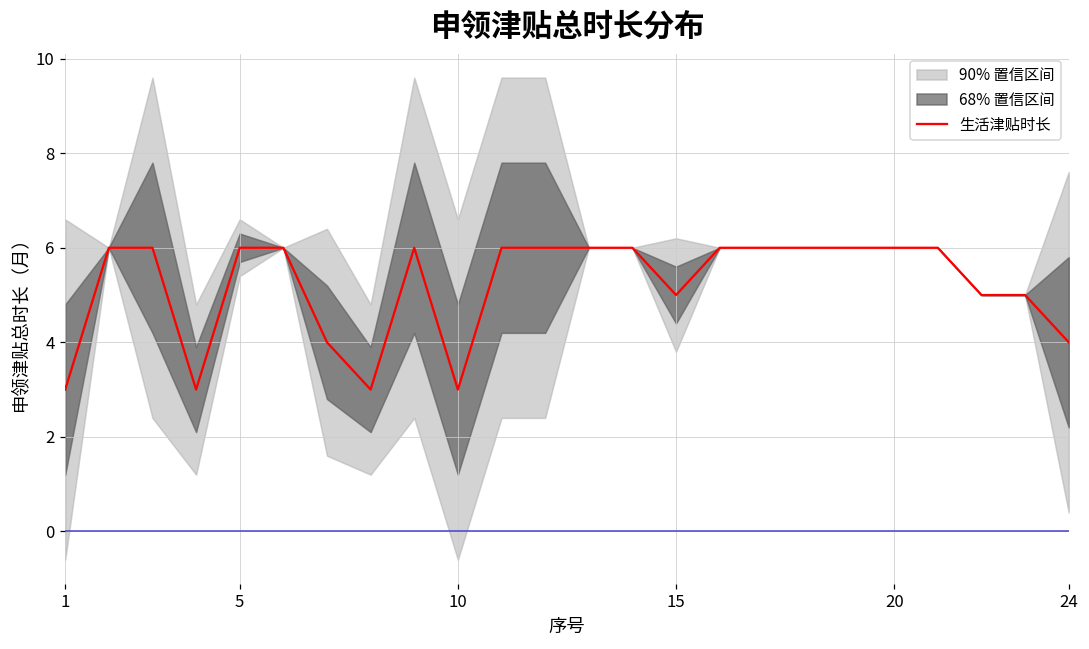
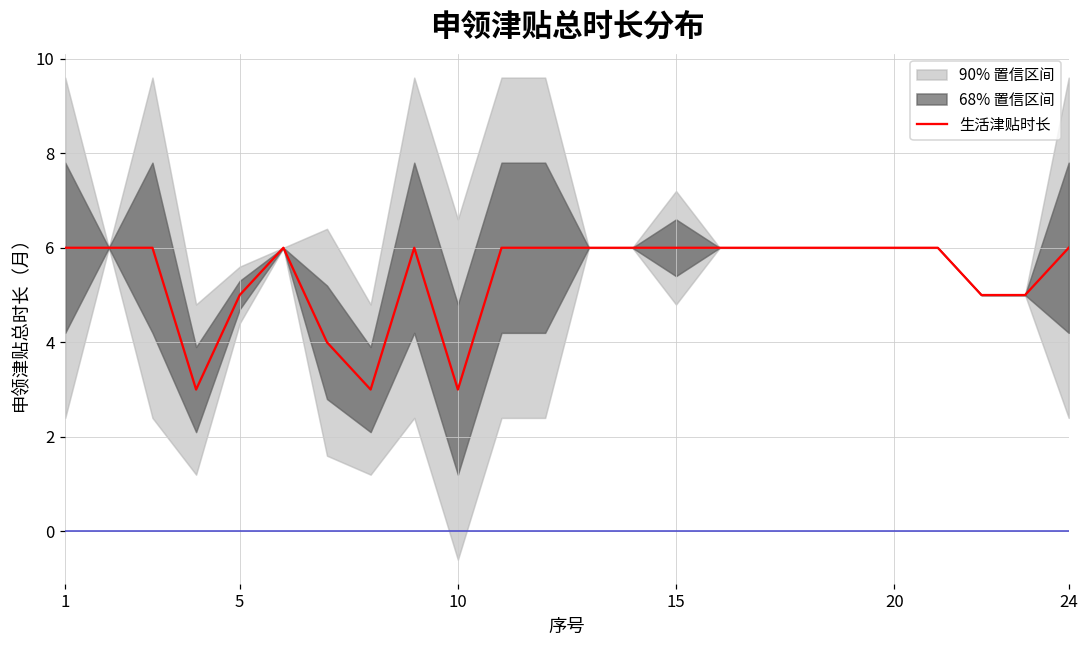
生活津贴时长, 1: 3 -> 6
生活津贴时长, 5: 6 -> 5
生活津贴时长, 15: 5 -> 6
生活津贴时长, 24: 4 -> 6
